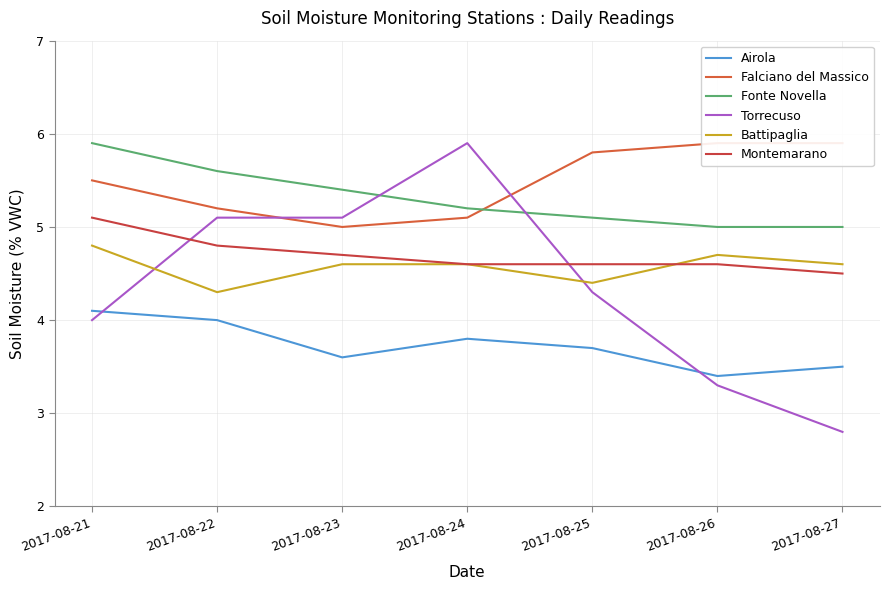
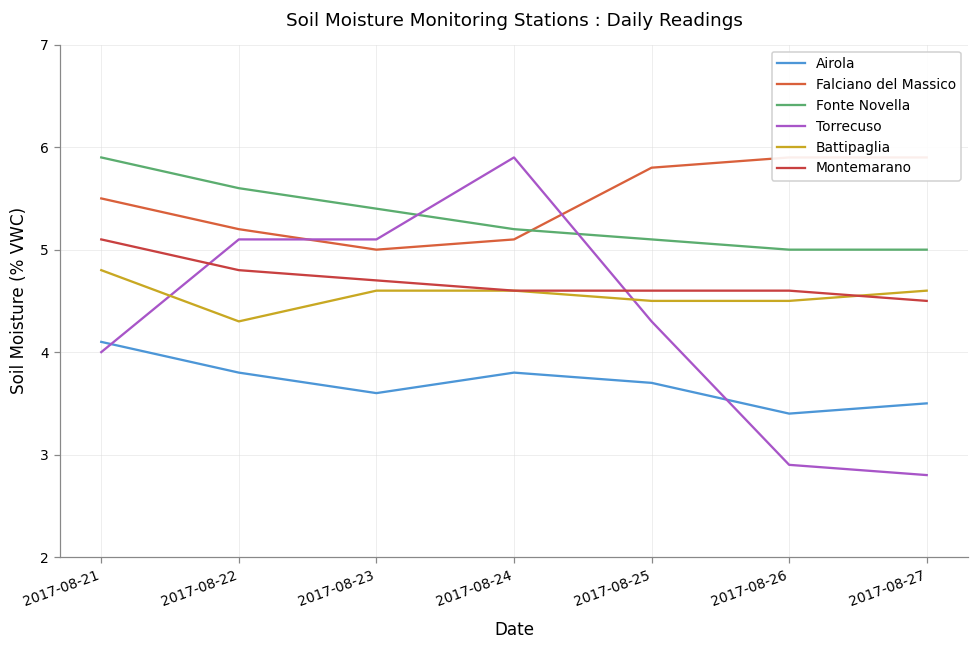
Airola, 2017-08-22: 4.0 -> 3.8
Battipaglia, 2017-08-25: 4.4 -> 4.5
Torrecuso, 2017-08-26: 3.3 -> 2.9
Battipaglia, 2017-08-26: 4.7 -> 4.5
